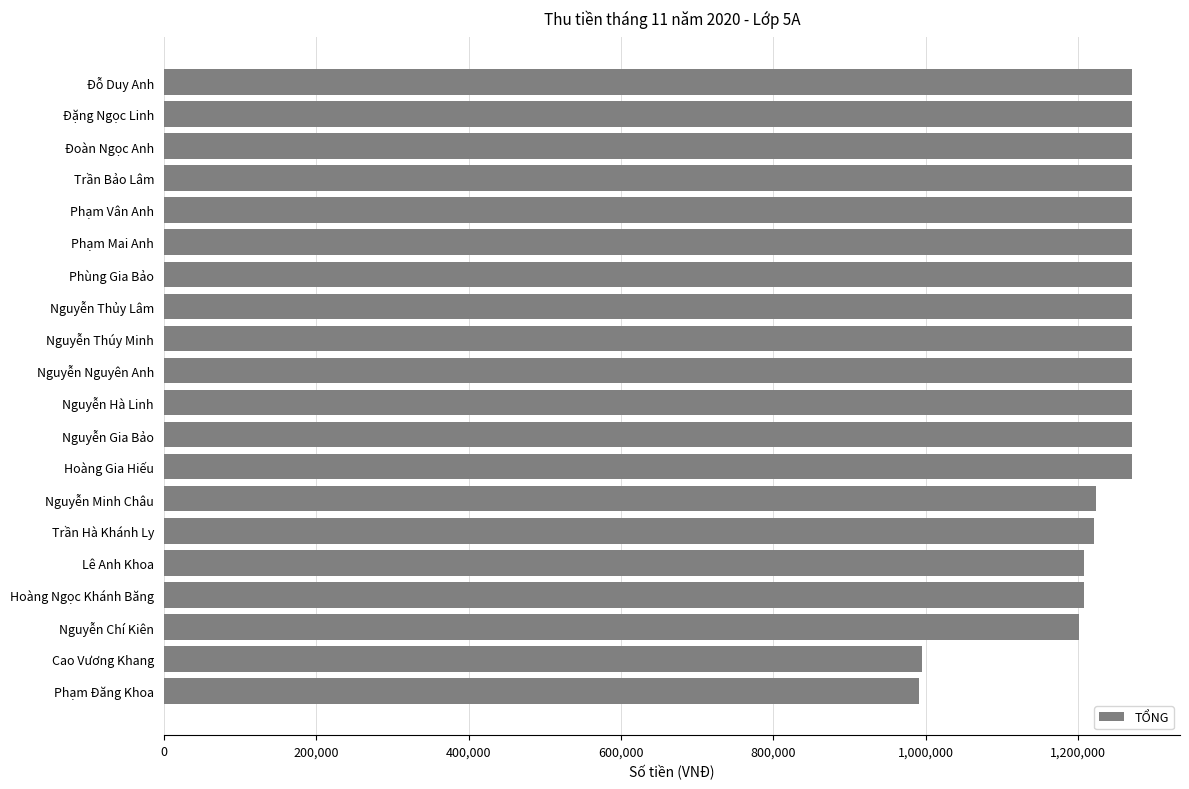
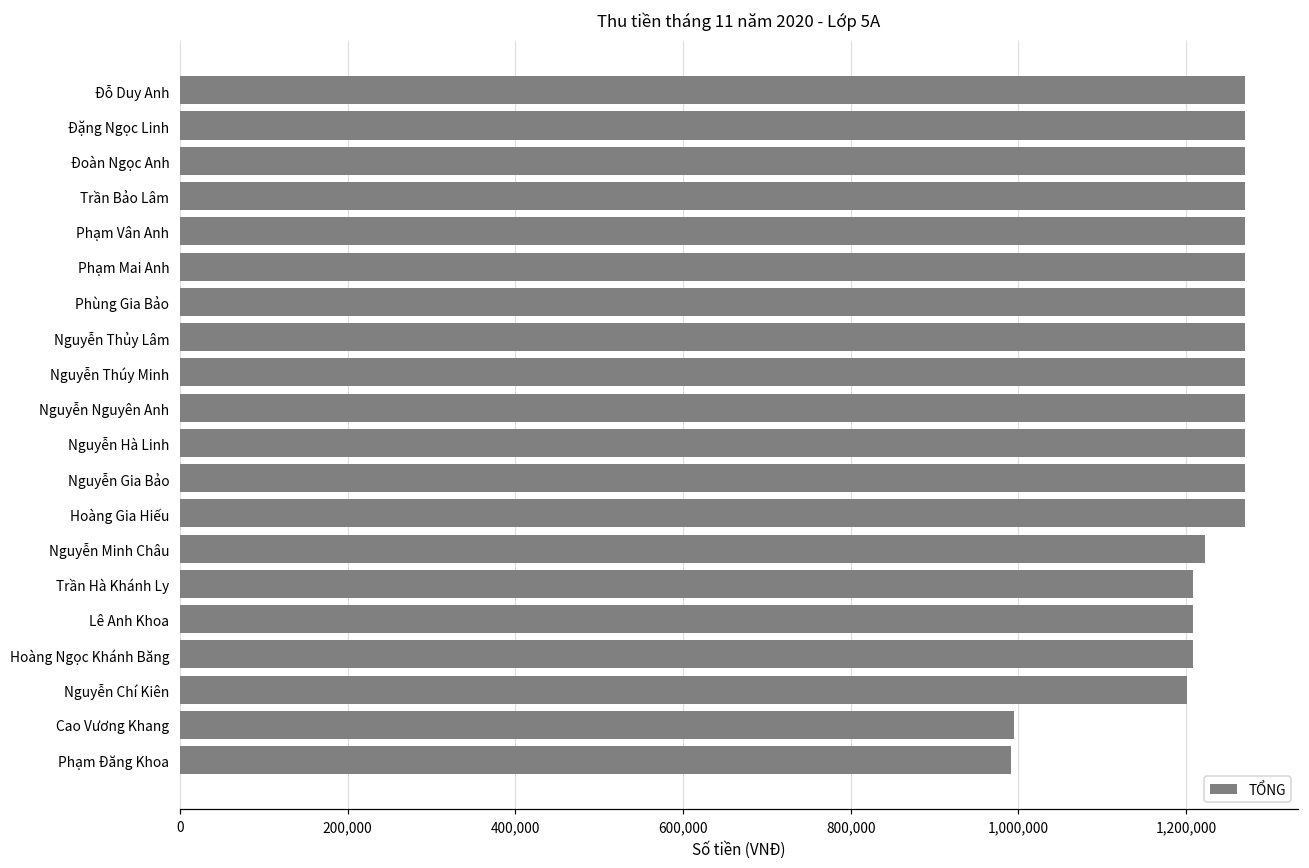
Trần Hà Khánh Ly: 1,220,000 -> 1,210,000
